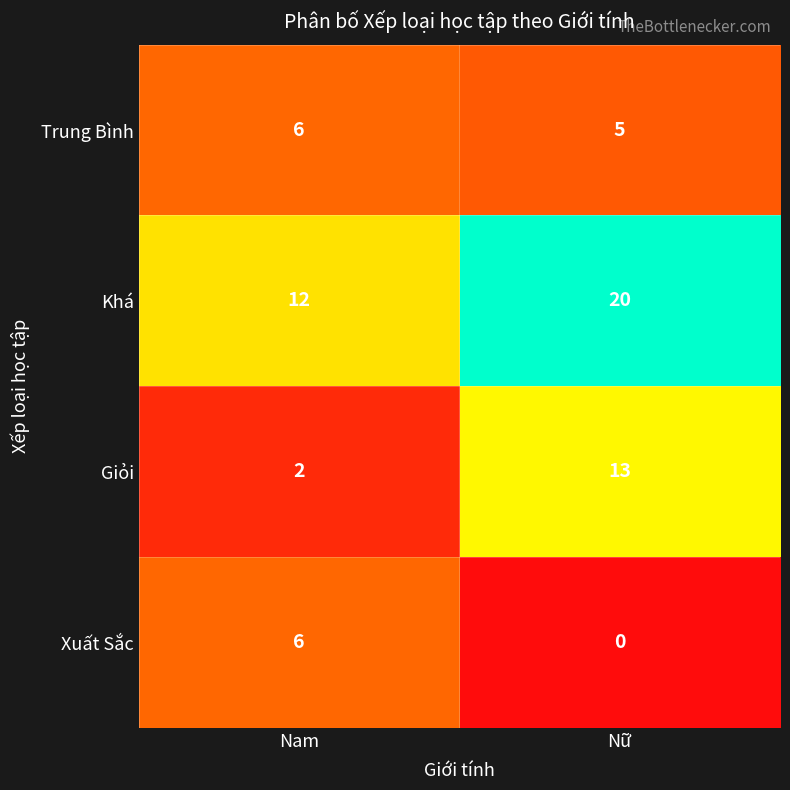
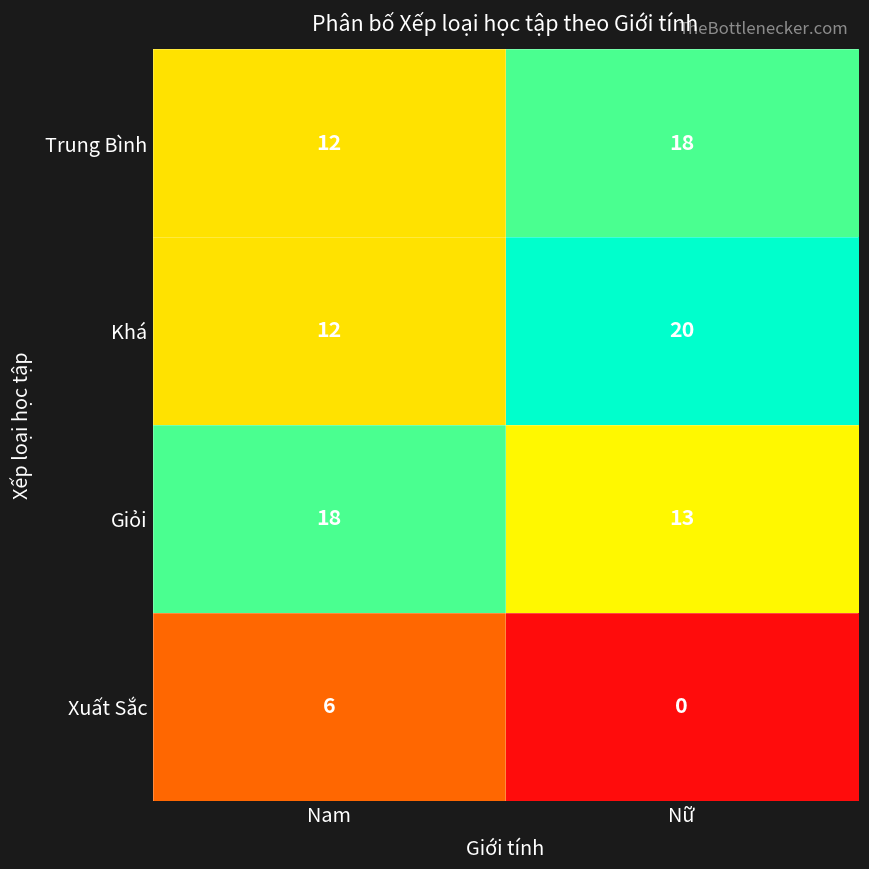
Trung Bình, Nam: 6 -> 12
Trung Bình, Nữ: 5 -> 18
Giỏi, Nam: 2 -> 18
